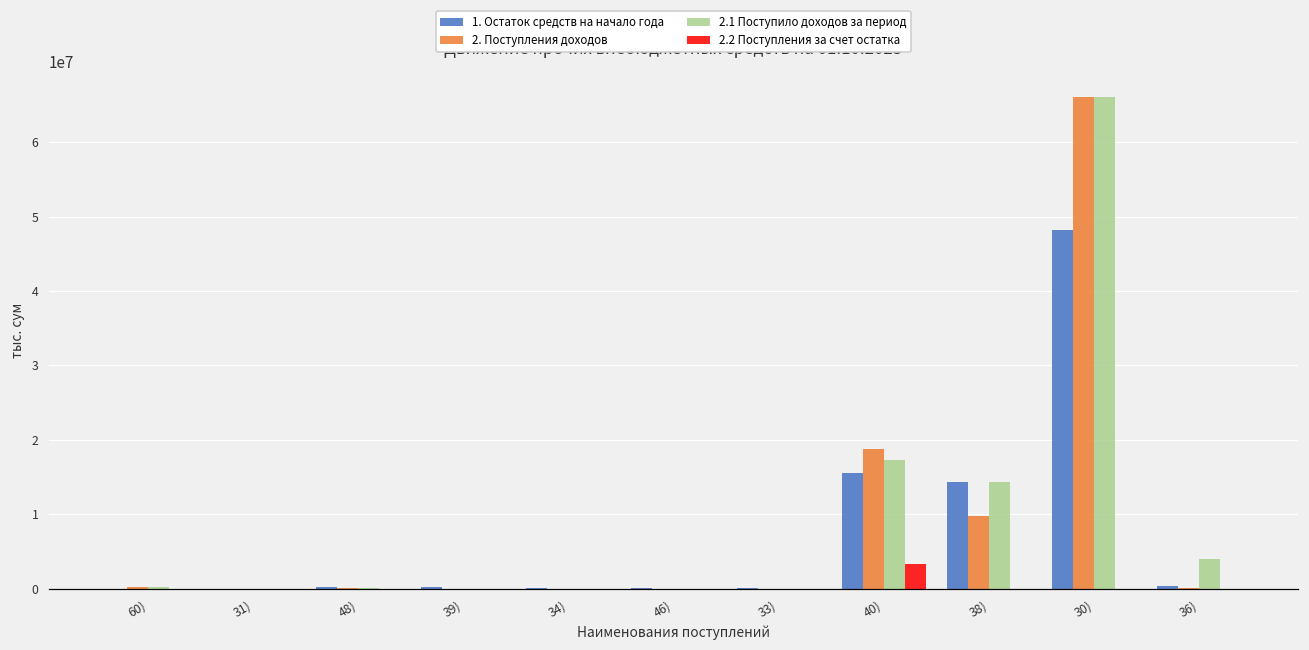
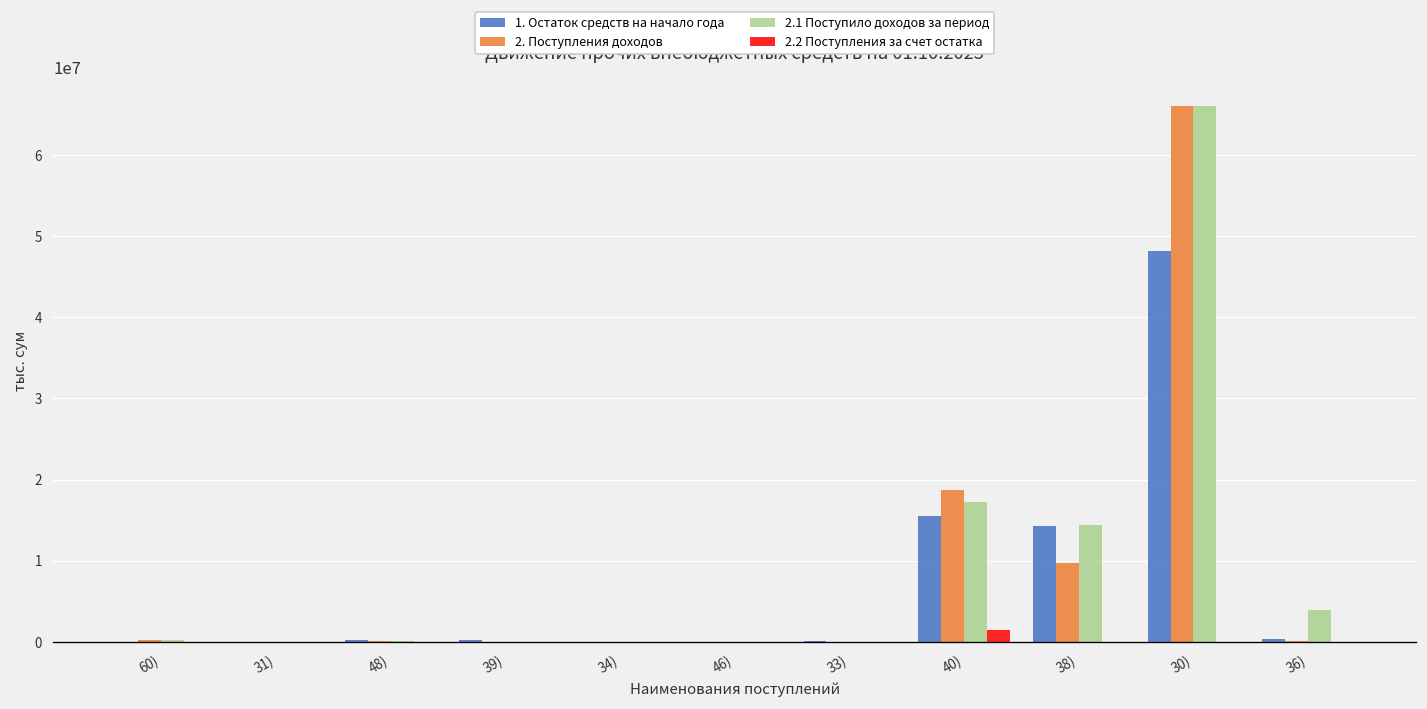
2.2 Поступления за счет остатка, 40): 3000000 -> 2000000
